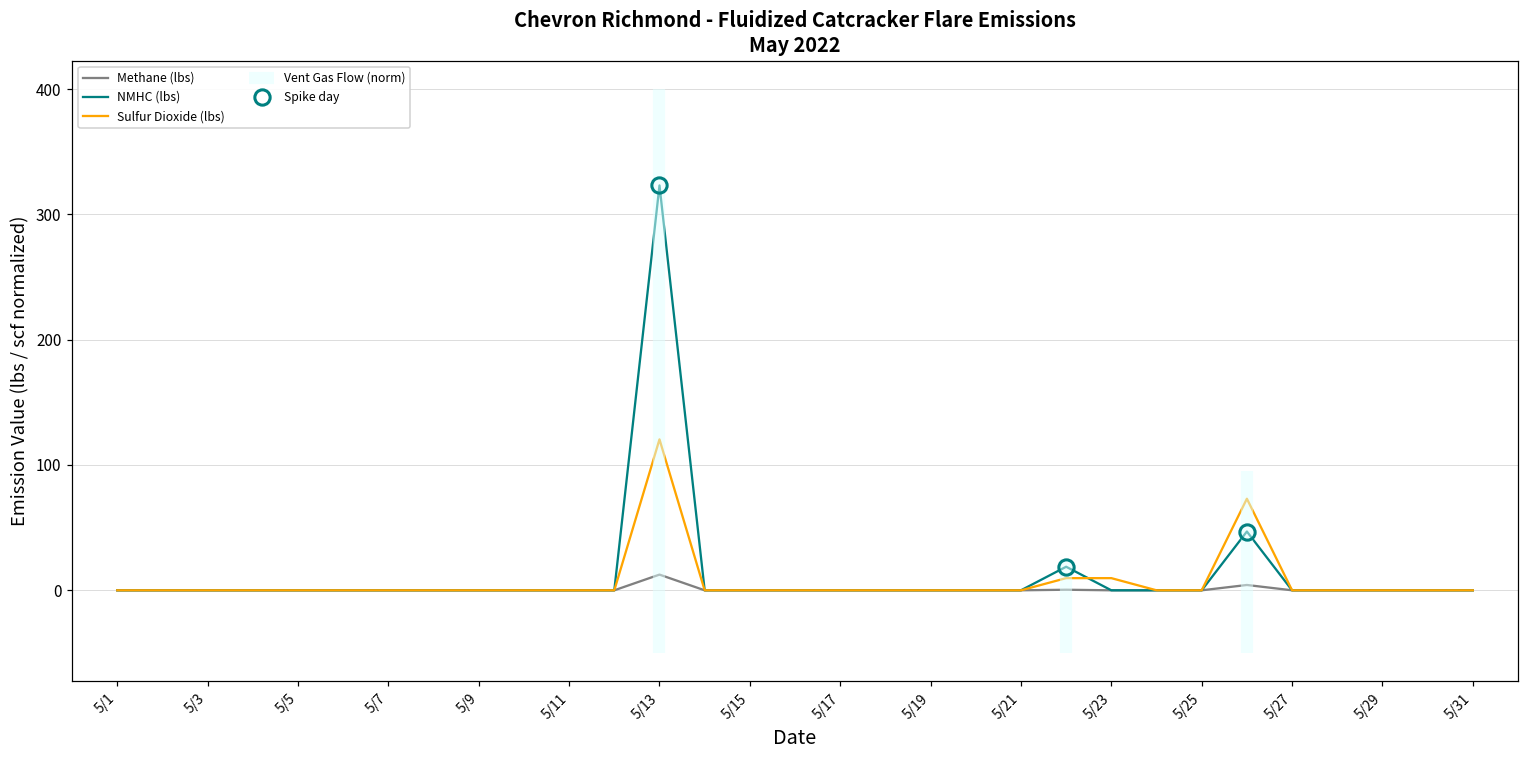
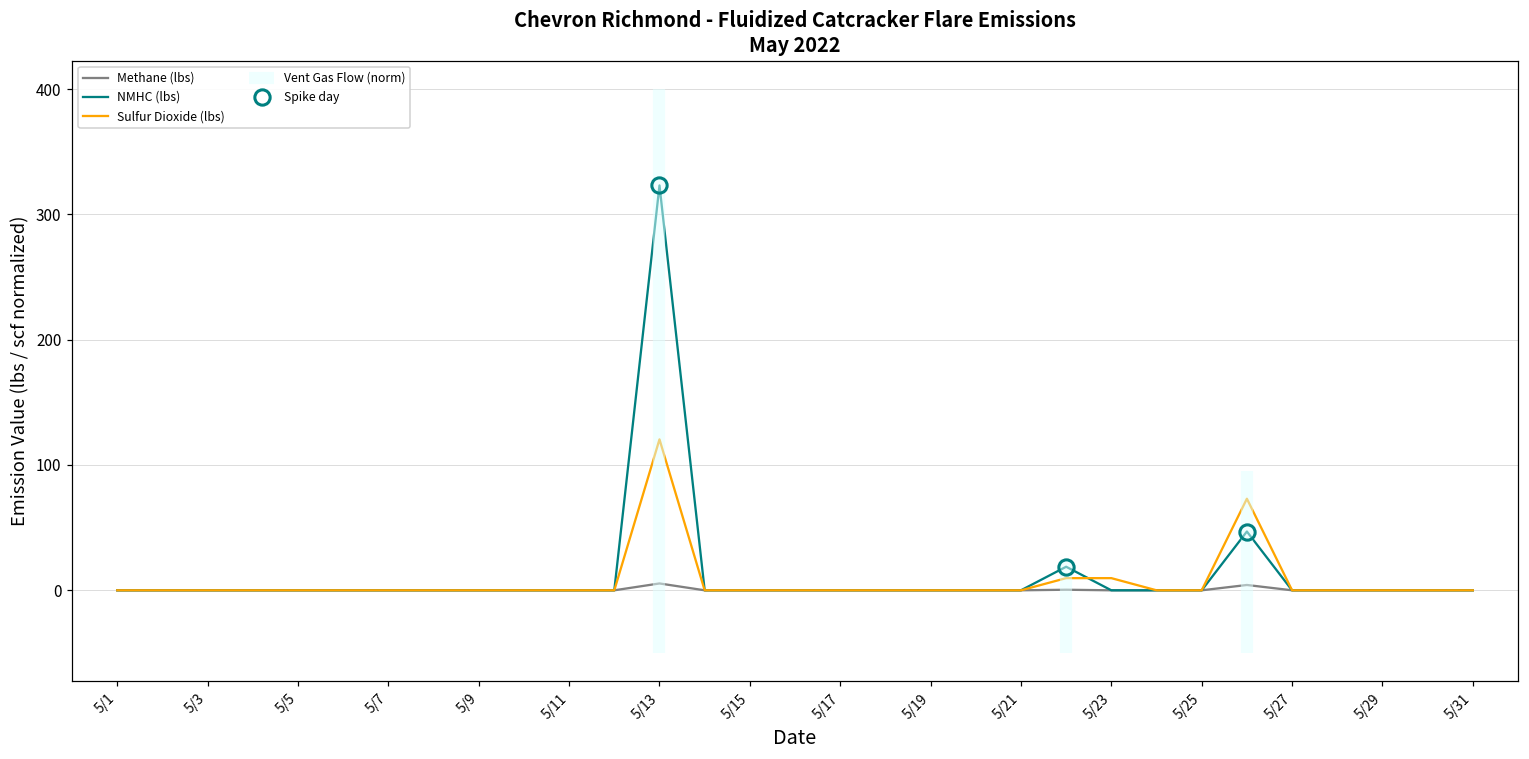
Methane (lbs), 5/13: 13 -> 5
